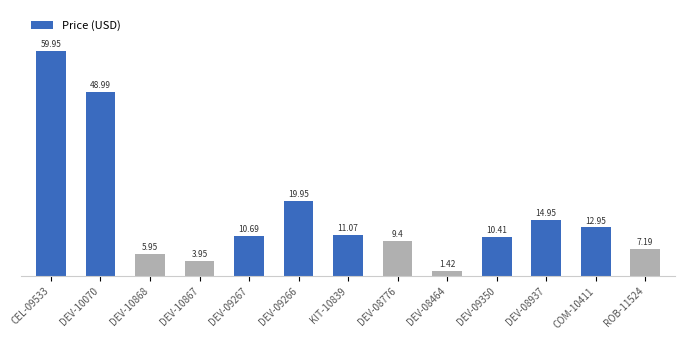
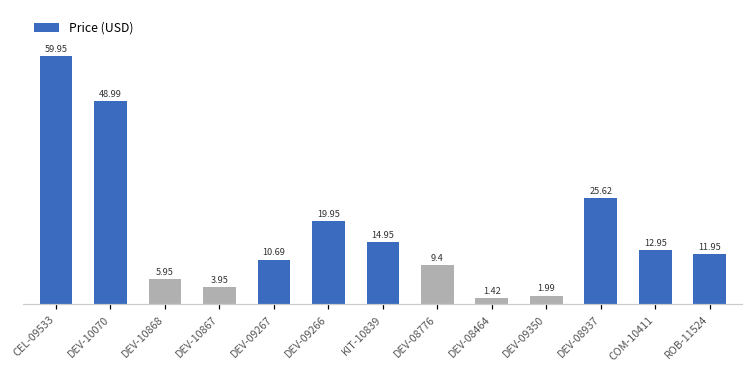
KIT-10839: 11.07 -> 14.95
DEV-09350: 10.41 -> 1.99
DEV-08937: 14.95 -> 25.62
ROB-11524: 7.19 -> 11.95
